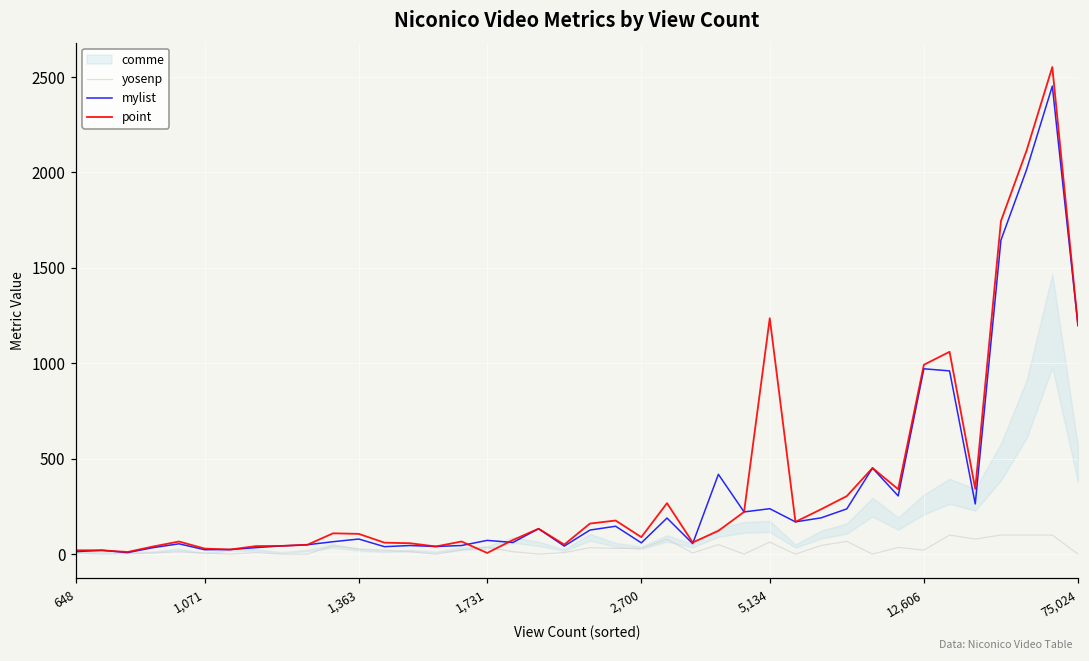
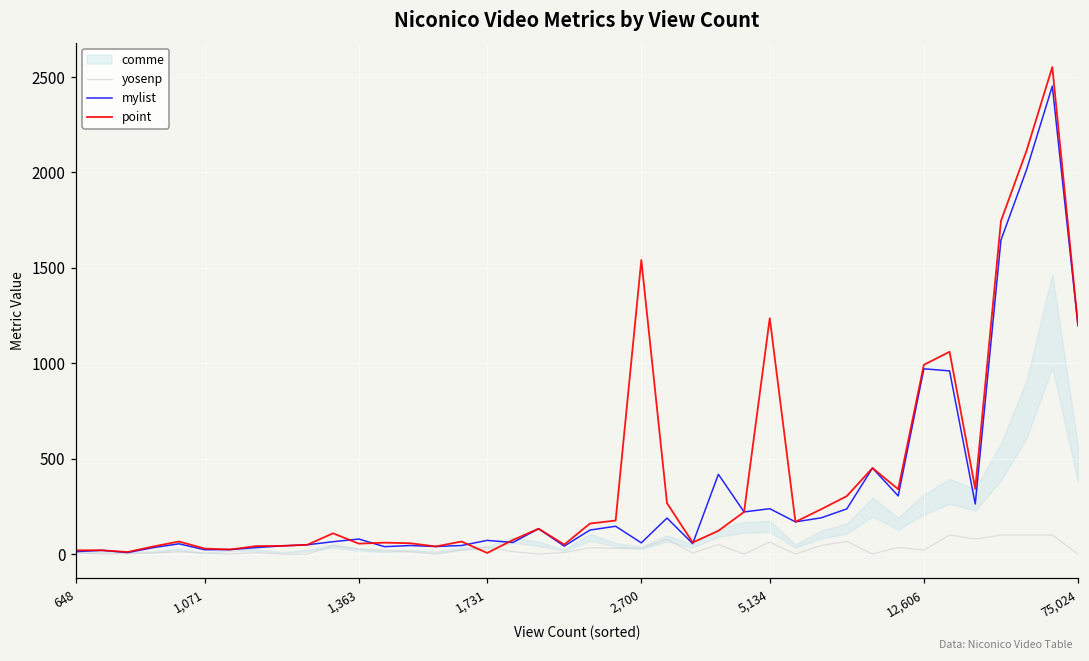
point, 1,363: 110 -> 60
point, 2,700: 90 -> 1540
